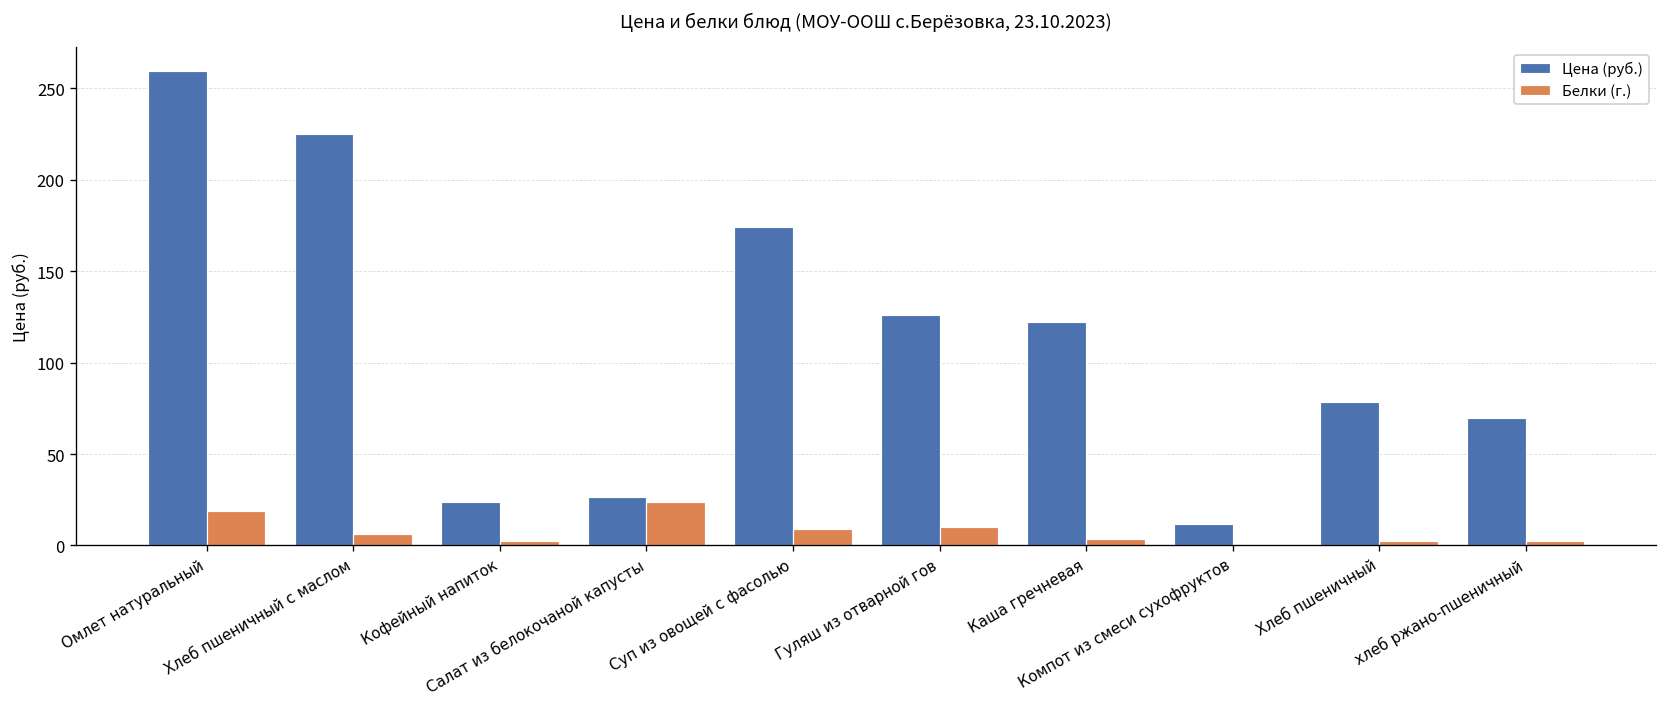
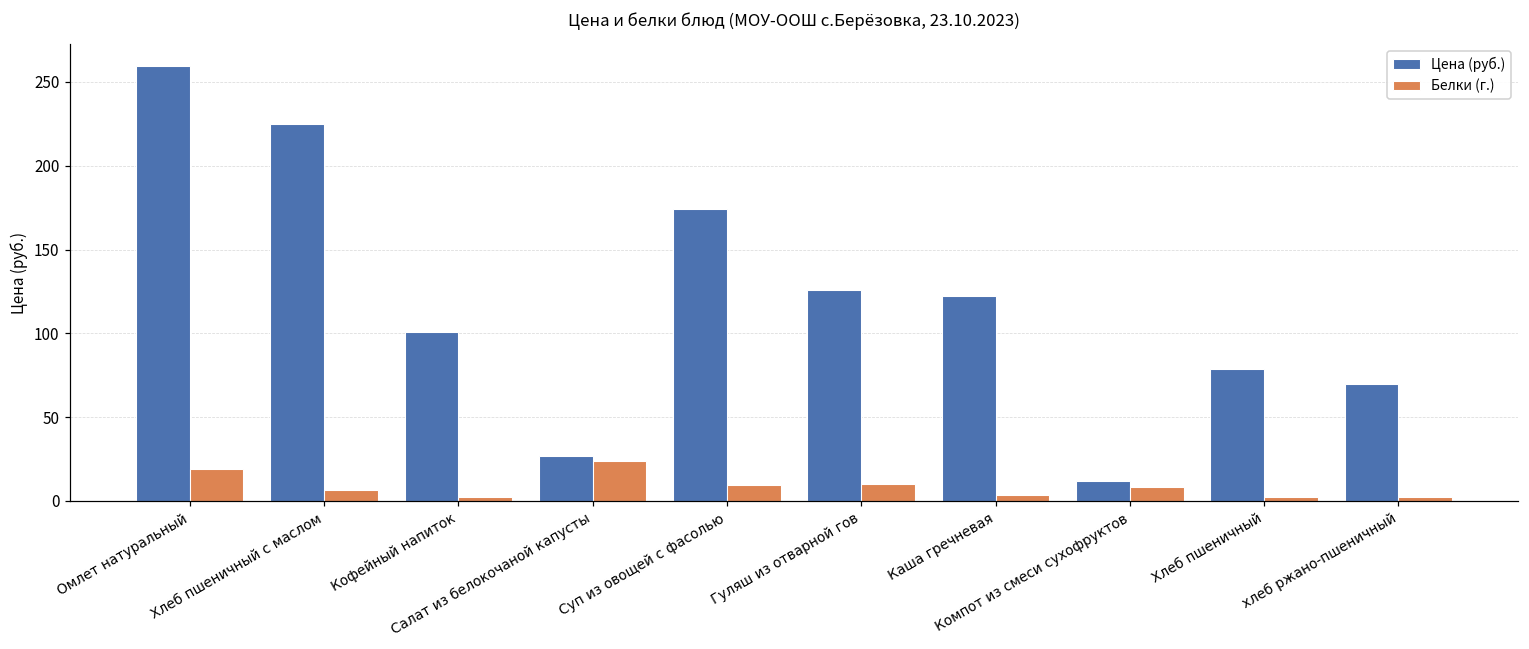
Цена (руб.), Кофейный напиток: 24 -> 101
Белки (г.), Компот из смеси сухофруктов: 1 -> 9
